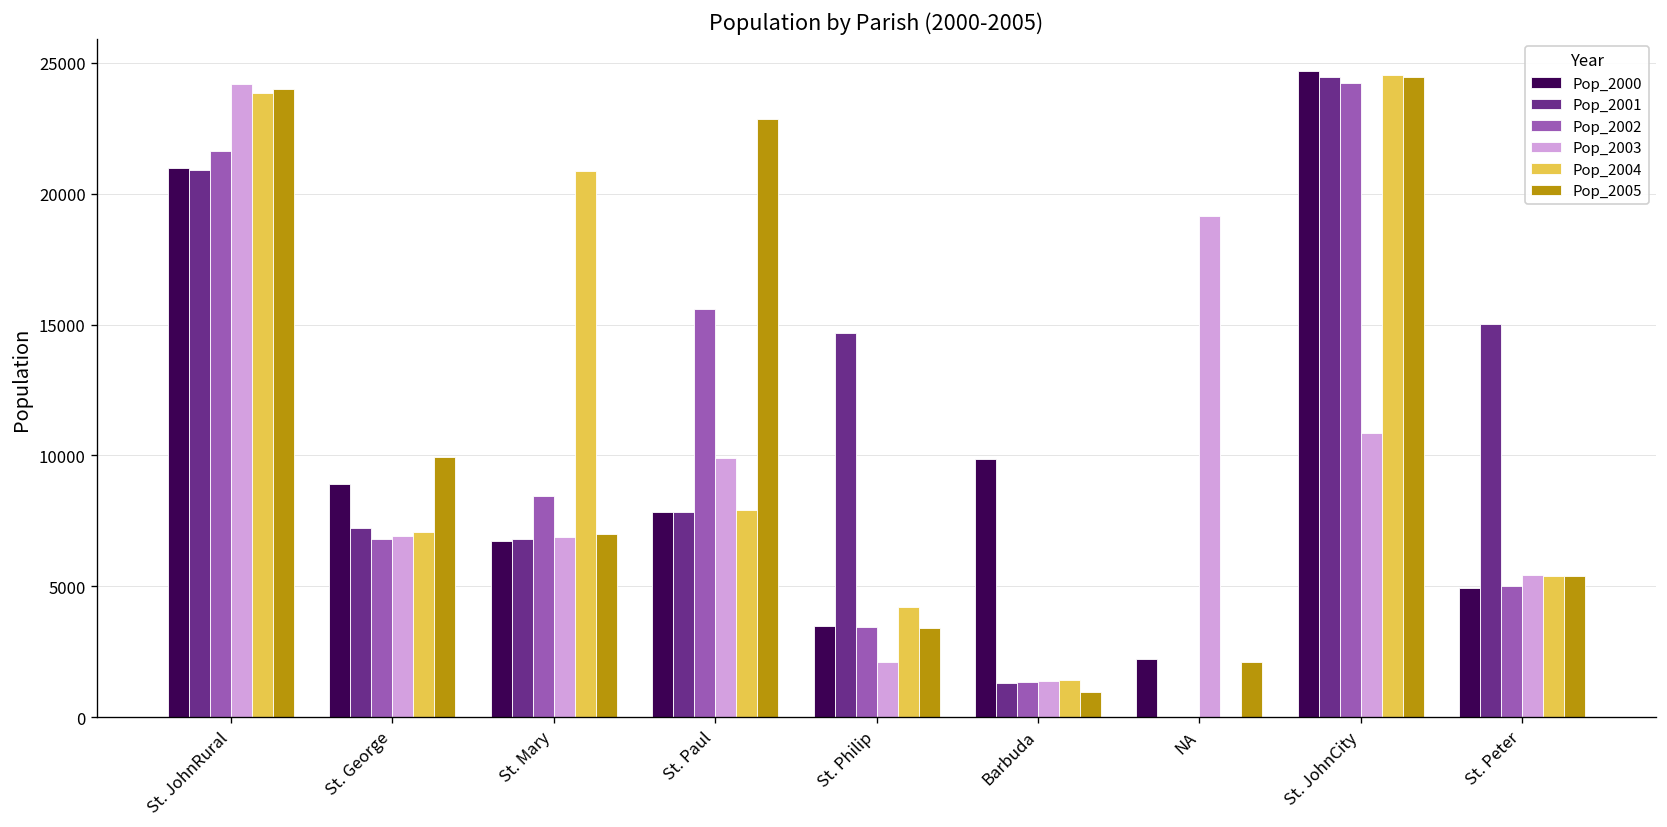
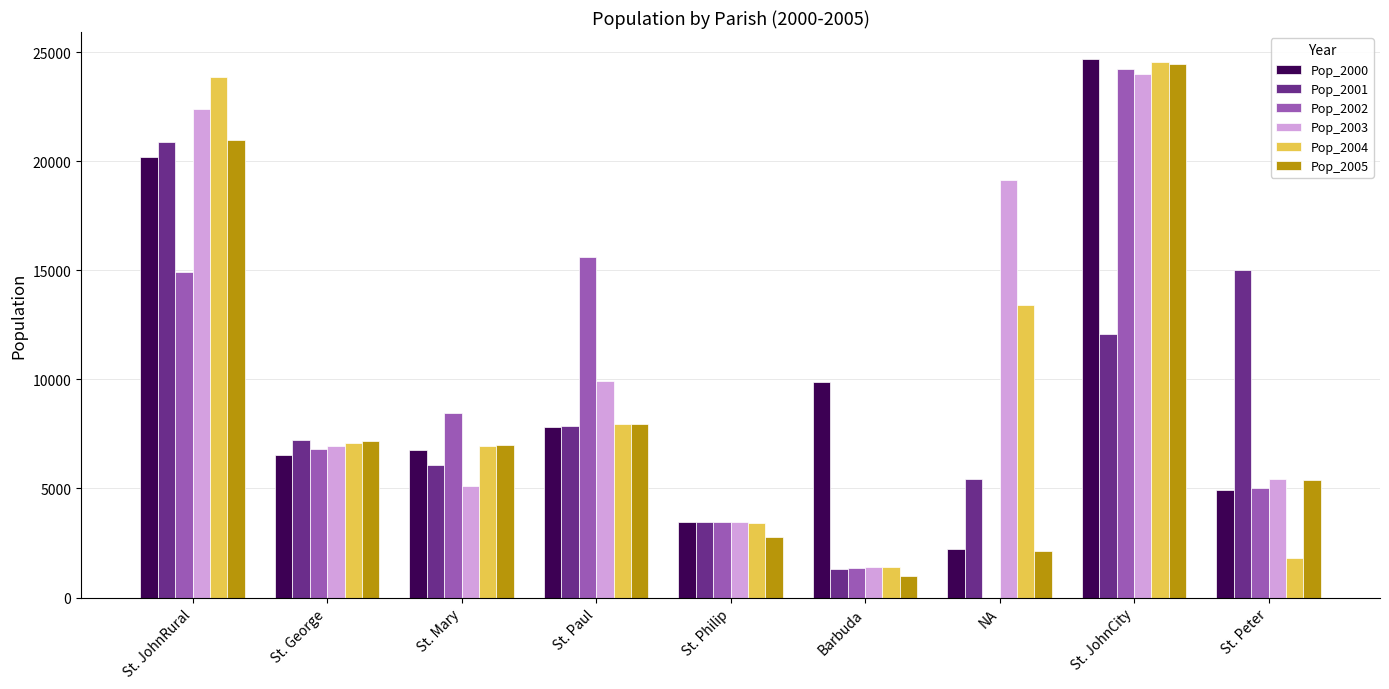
Pop_2000, St. JohnRural: 21000 -> 20200
Pop_2002, St. JohnRural: 21600 -> 14900
Pop_2003, St. JohnRural: 24200 -> 22400
Pop_2005, St. JohnRural: 24000 -> 21000
Pop_2000, St. George: 8900 -> 6500
Pop_2005, St. George: 9900 -> 7200
Pop_2001, St. Mary: 6800 -> 6100
Pop_2003, St. Mary: 6900 -> 5100
Pop_2004, St. Mary: 20900 -> 7000
Pop_2005, St. Paul: 22800 -> 8000
Pop_2001, St. Philip: 14700 -> 3500
Pop_2003, St. Philip: 2100 -> 3400
Pop_2004, St. Philip: 4200 -> 3400
Pop_2005, St. Philip: 3400 -> 2800
Pop_2001, NA: 0 -> 5400
Pop_2004, NA: 0 -> 13400
Pop_2001, St. JohnCity: 24500 -> 12100
Pop_2003, St. JohnCity: 10900 -> 24000
Pop_2004, St. Peter: 5400 -> 1800
